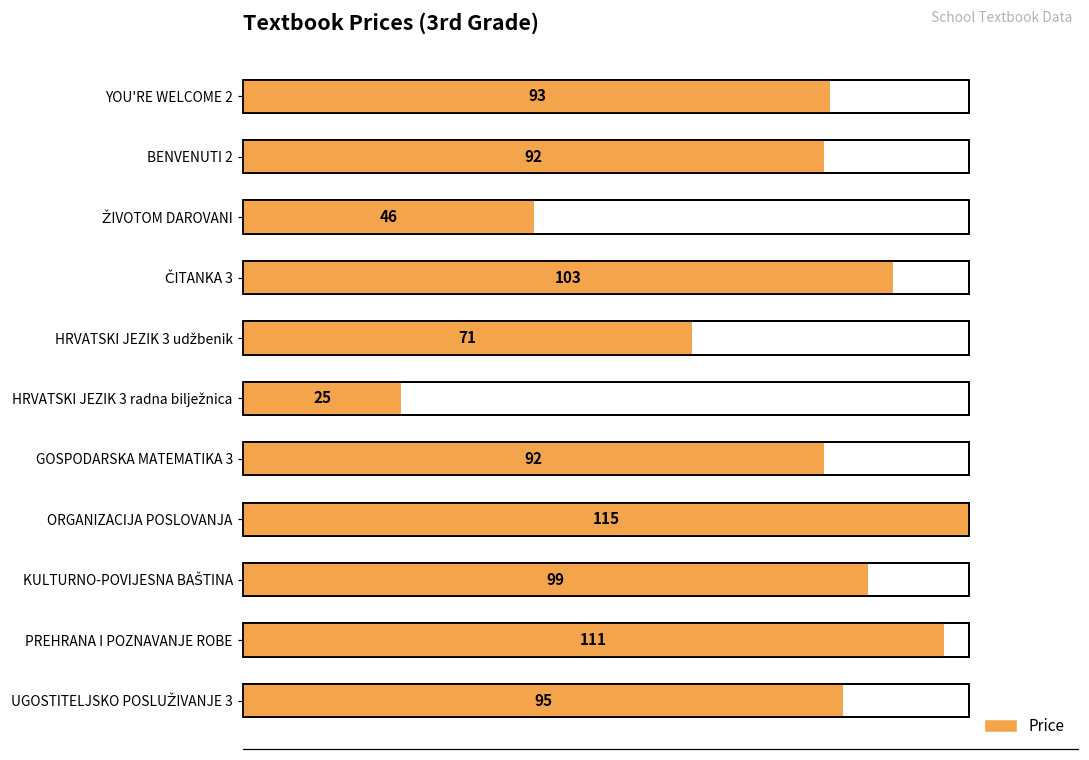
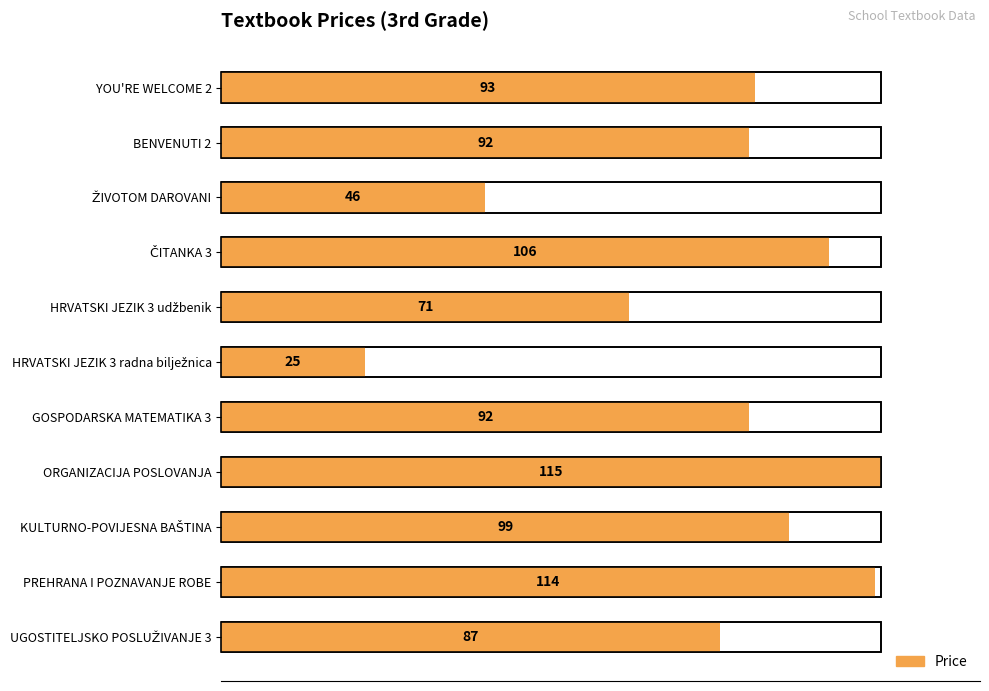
Price, ČITANKA 3: 103 -> 106
Price, PREHRANA I POZNAVANJE ROBE: 111 -> 114
Price, UGOSTITELJSKO POSLUŽIVANJE 3: 95 -> 87
